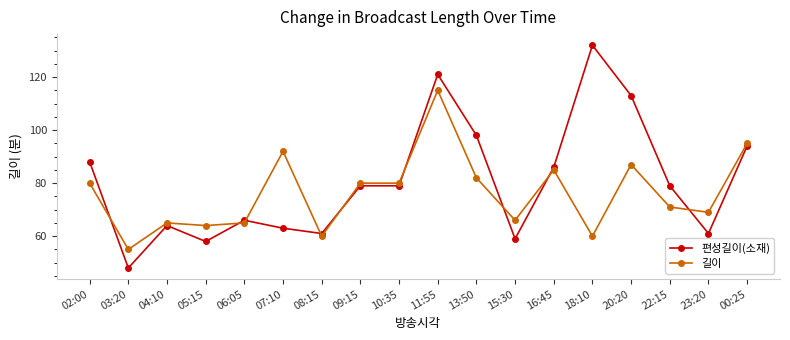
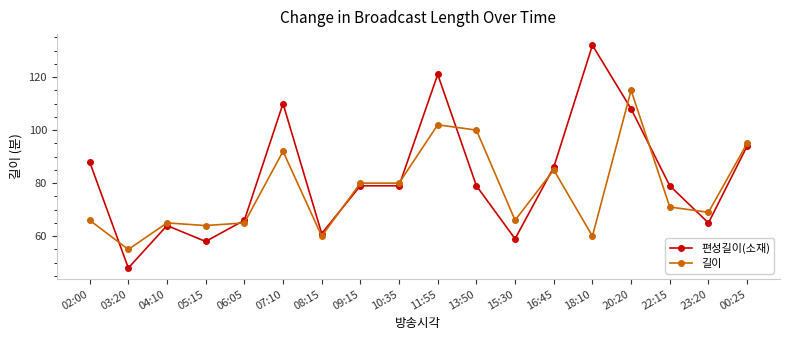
길이, 02:00: 80 -> 66
편성길이(소재), 07:10: 63 -> 110
길이, 11:55: 115 -> 102
편성길이(소재), 13:50: 98 -> 79
길이, 13:50: 82 -> 100
편성길이(소재), 20:20: 113 -> 108
길이, 20:20: 87 -> 115
편성길이(소재), 23:20: 61 -> 65
